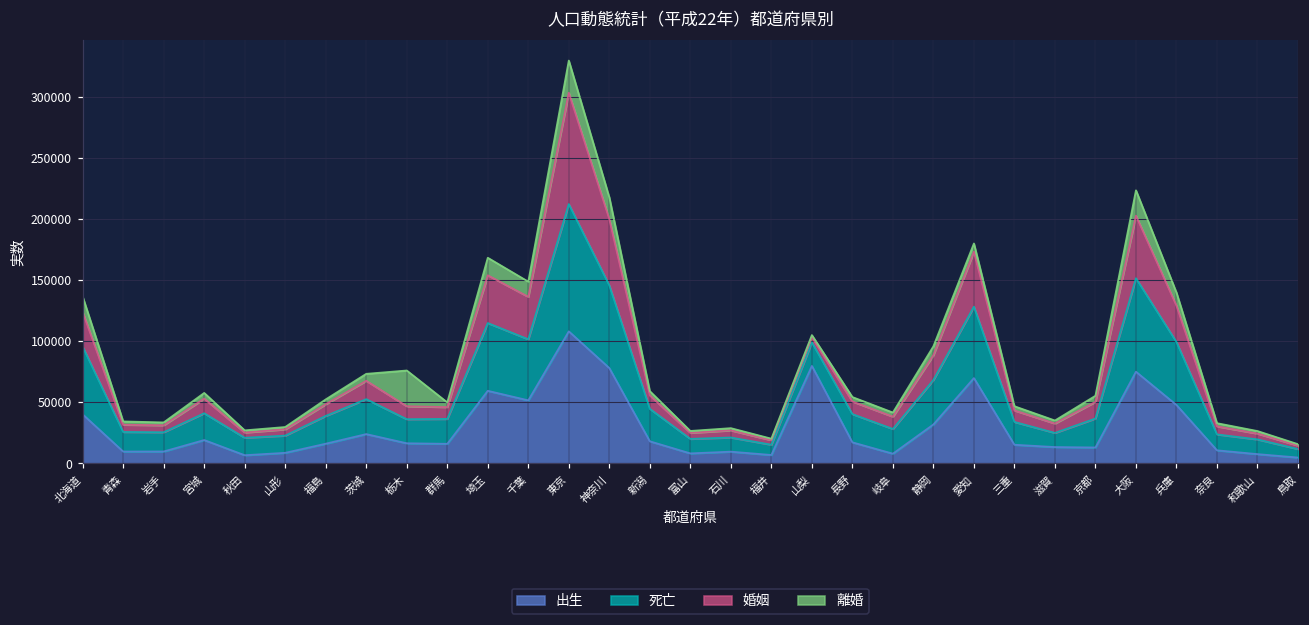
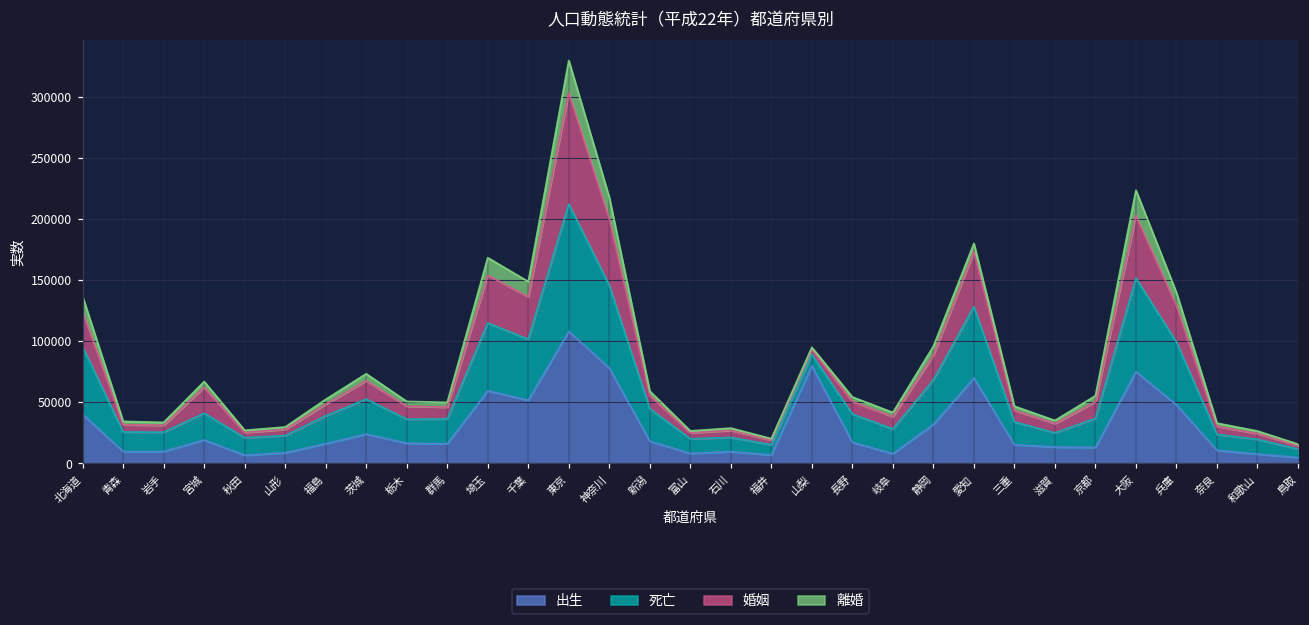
婚姻, 宮城: 12000 -> 21000
離婚, 栃木: 29000 -> 4000
死亡, 山梨: 19000 -> 9000
